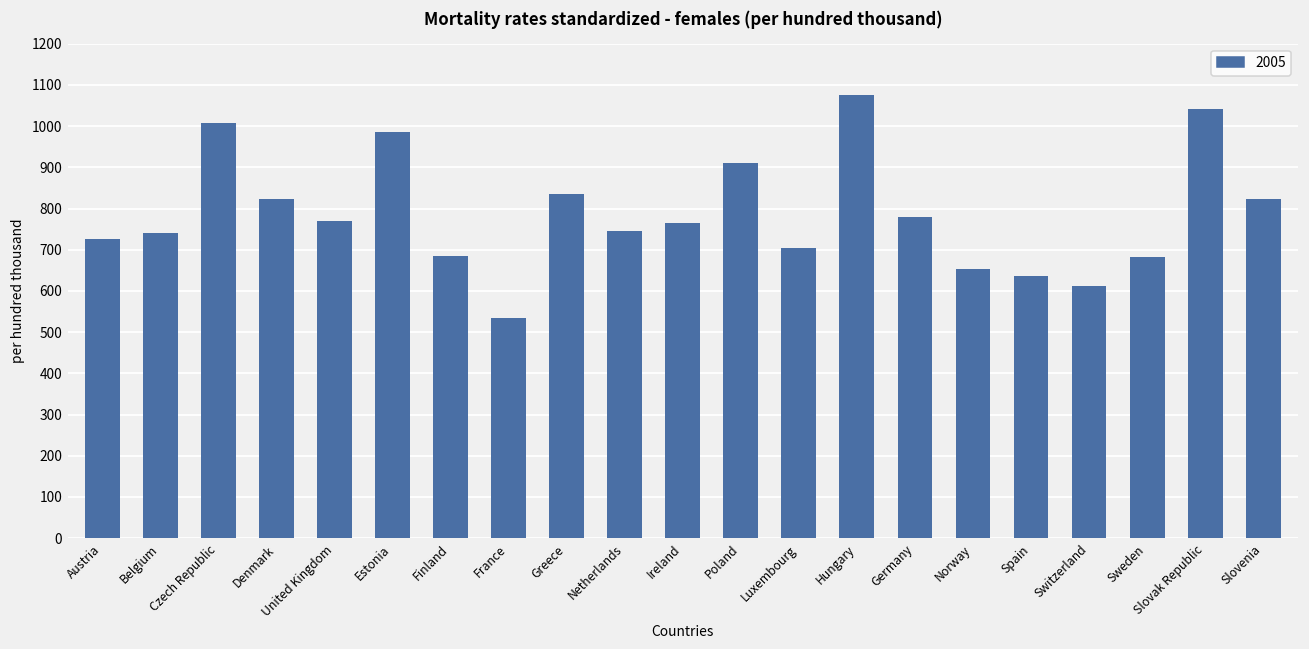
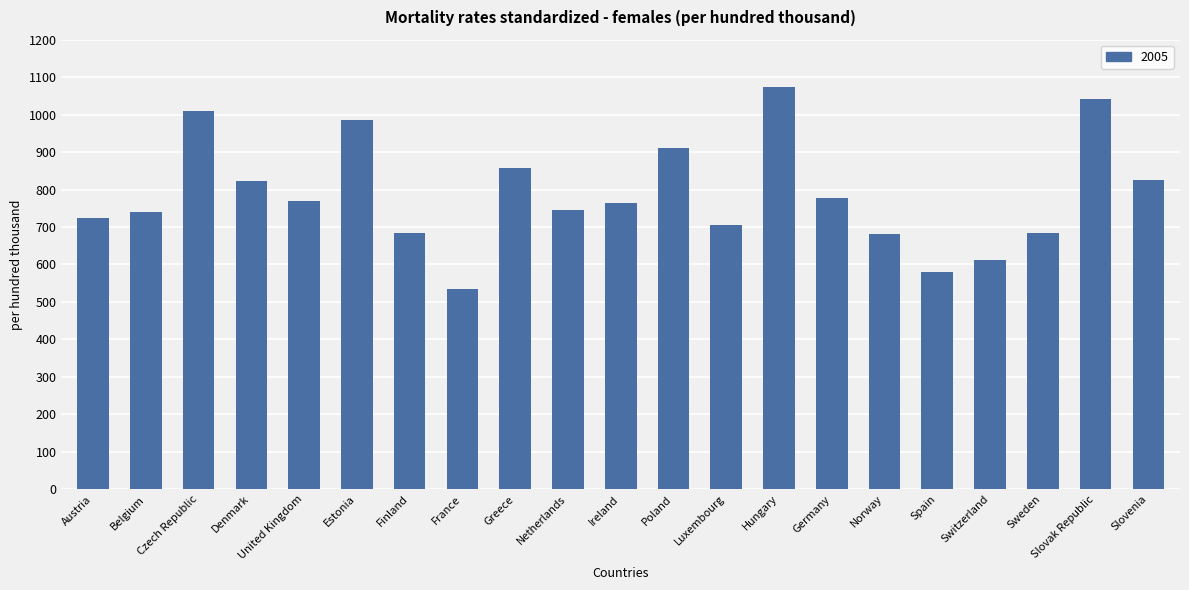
Greece: 840 -> 860
Norway: 650 -> 680
Spain: 640 -> 580
